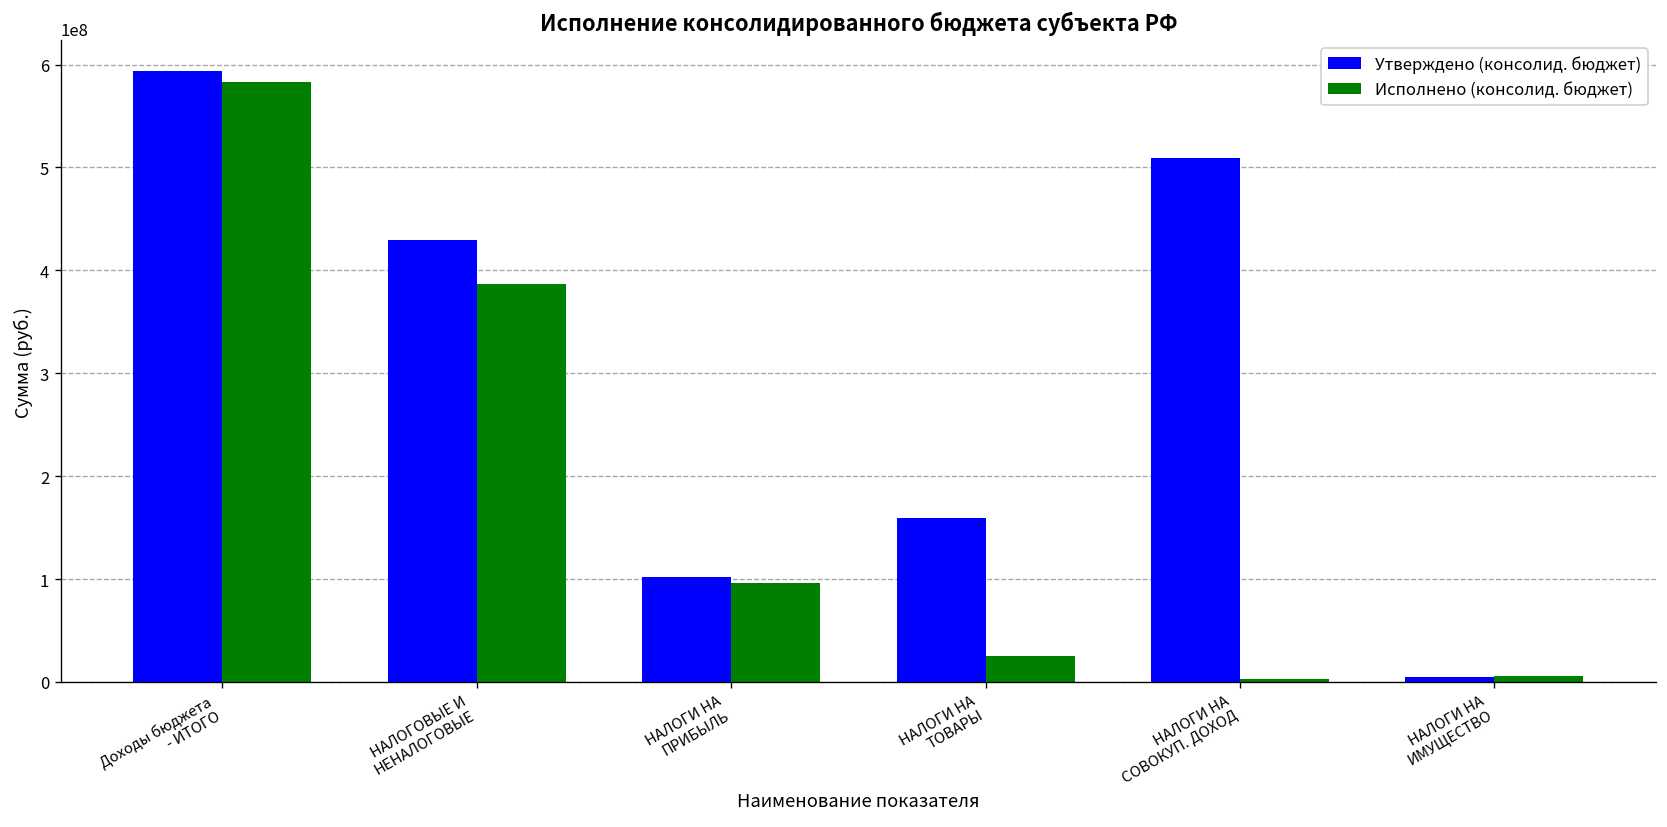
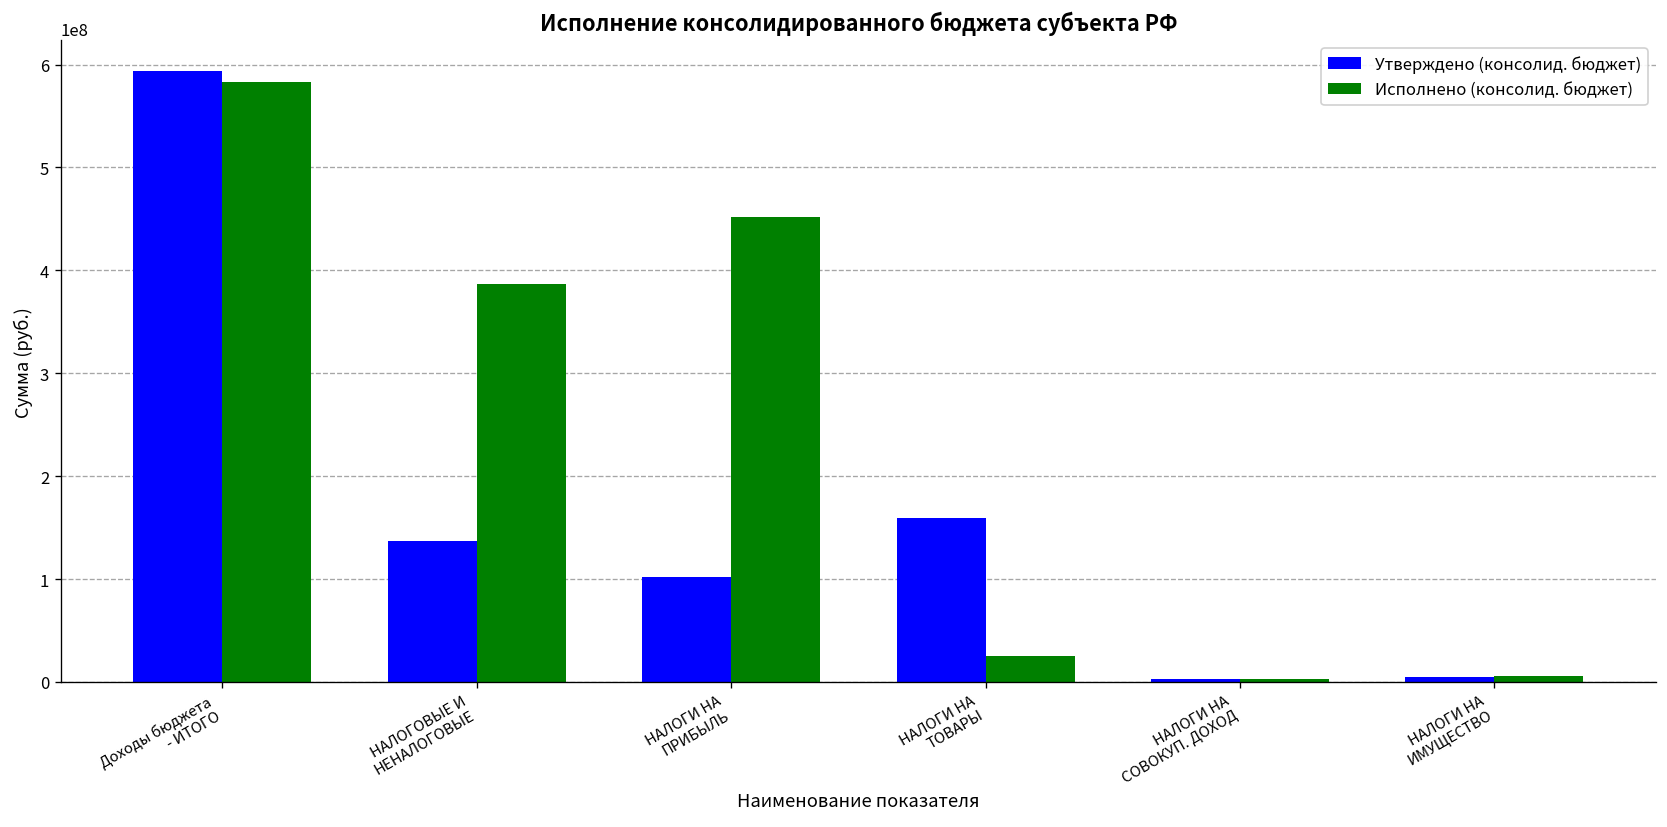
Утверждено (консолид. бюджет), НАЛОГОВЫЕ И НЕНАЛОГОВЫЕ: 430000000 -> 140000000
Исполнено (консолид. бюджет), НАЛОГИ НА ПРИБЫЛЬ: 100000000 -> 450000000
Утверждено (консолид. бюджет), НАЛОГИ НА СОВОКУП. ДОХОД: 510000000 -> 0
